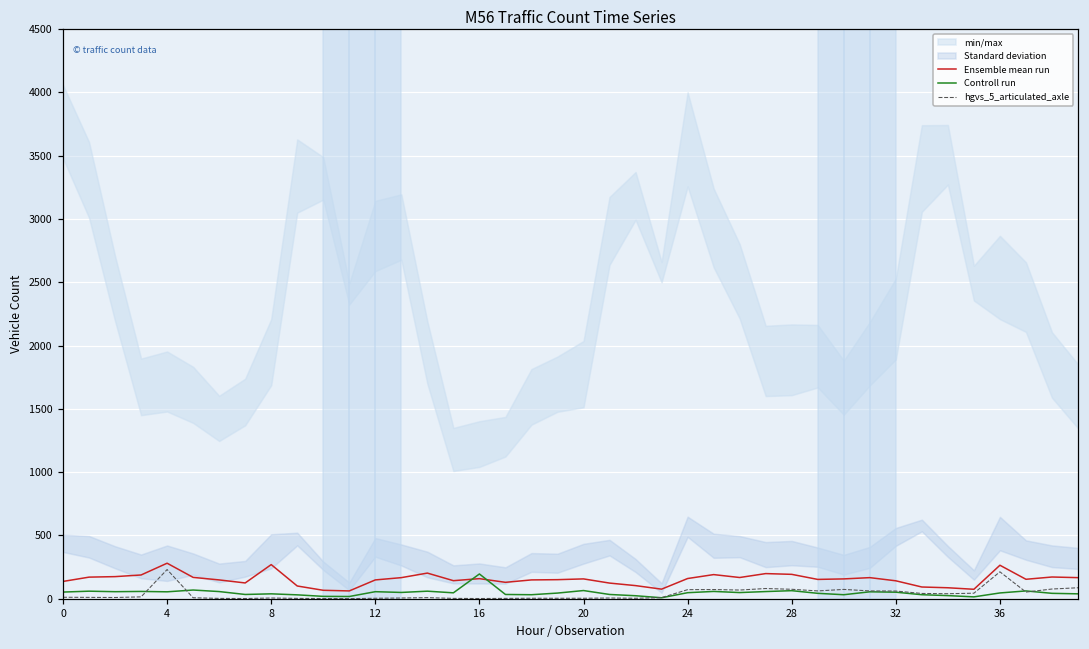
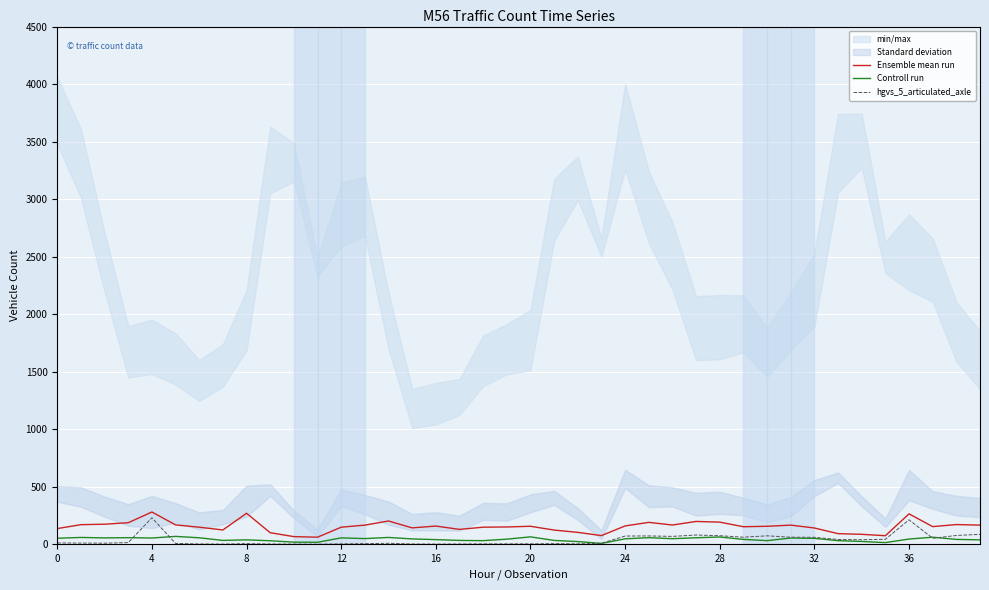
Controll run, 16: 200 -> 40
